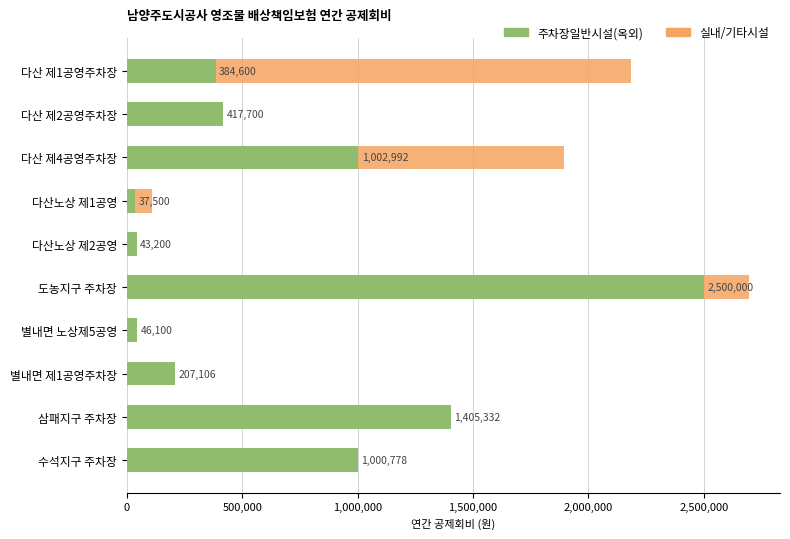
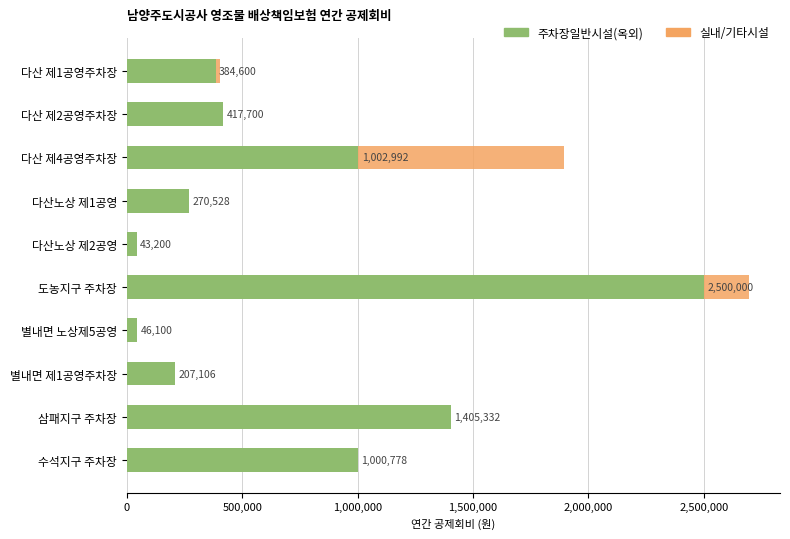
실내/기타시설, 다산 제1공영주차장: 2,180,000 -> 410,000
주차장일반시설(옥외), 다산노상 제1공영: 37,500 -> 270,528
